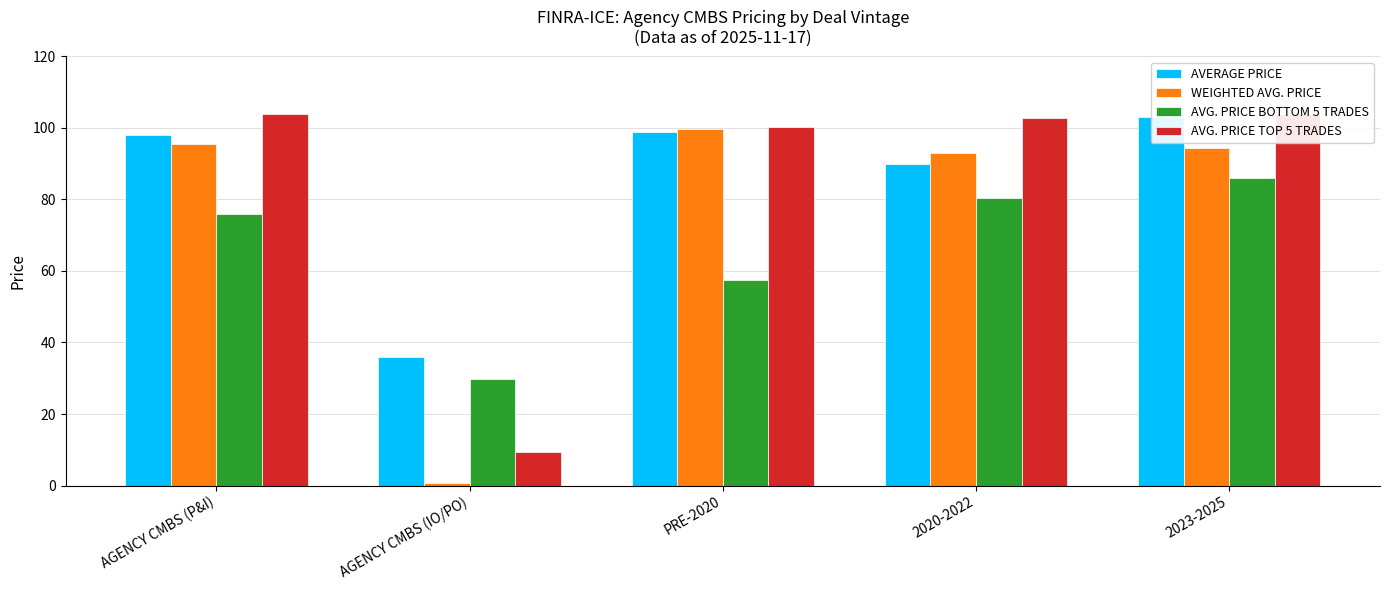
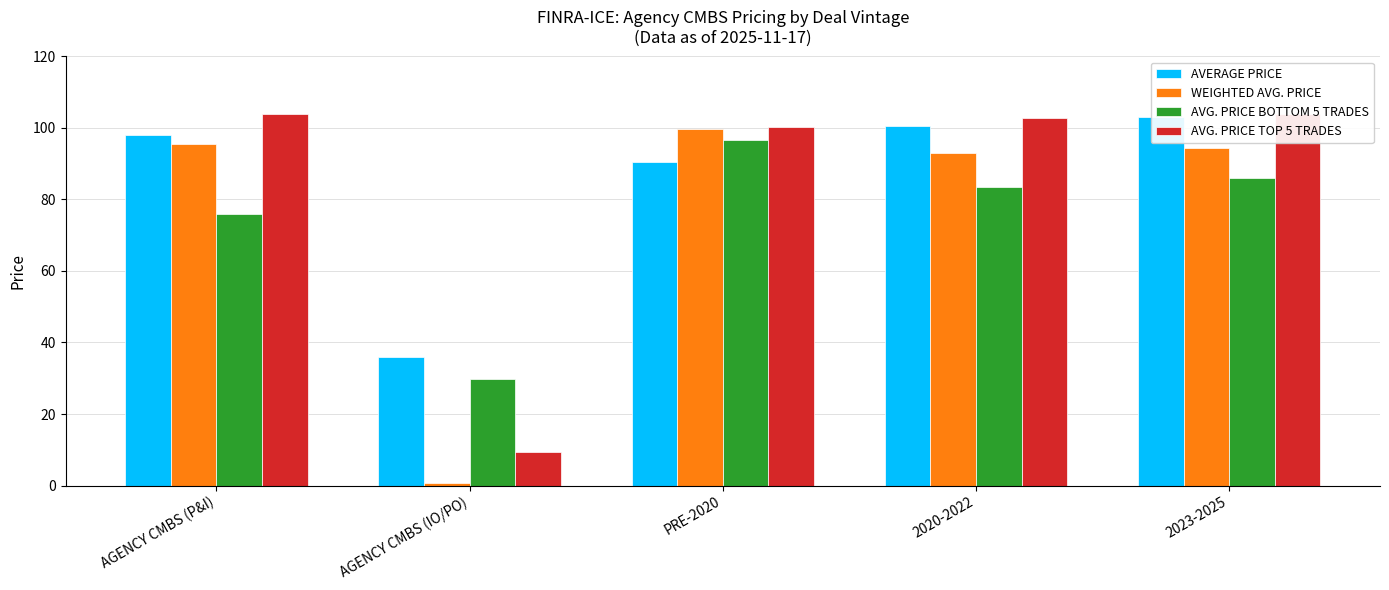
AVERAGE PRICE, PRE-2020: 99 -> 91
AVG. PRICE BOTTOM 5 TRADES, PRE-2020: 58 -> 97
AVERAGE PRICE, 2020-2022: 90 -> 101
AVG. PRICE BOTTOM 5 TRADES, 2020-2022: 80 -> 83
